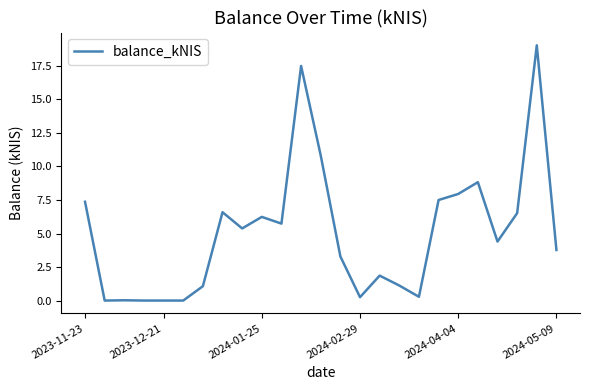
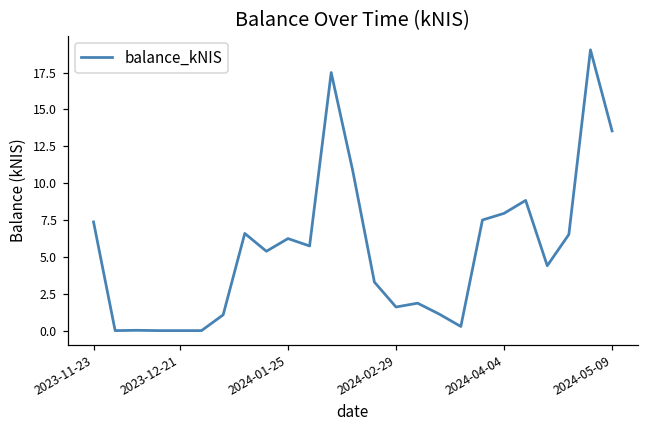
2024-02-29: 0.3 -> 1.6
2024-05-09: 3.8 -> 13.5
